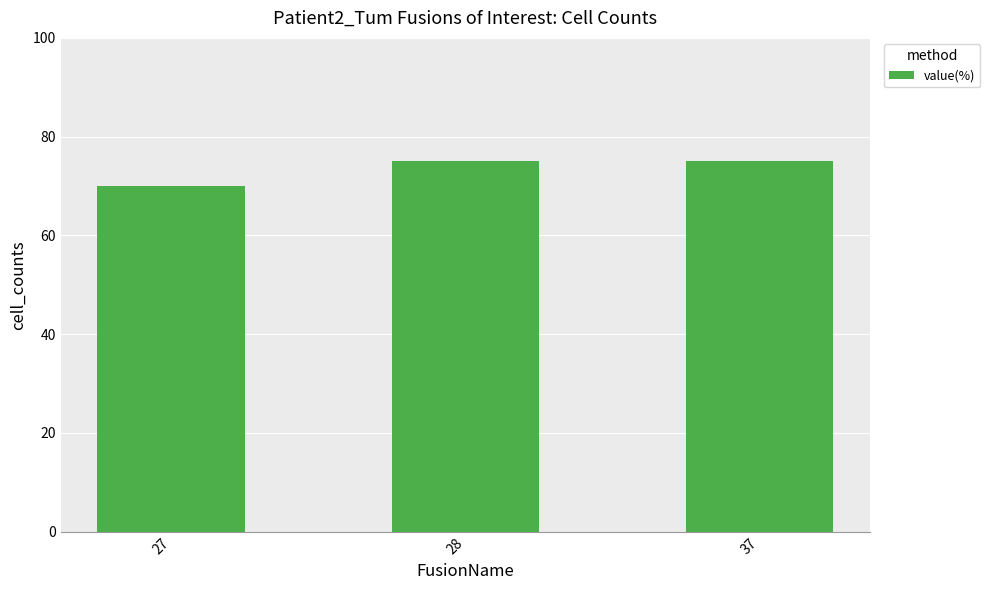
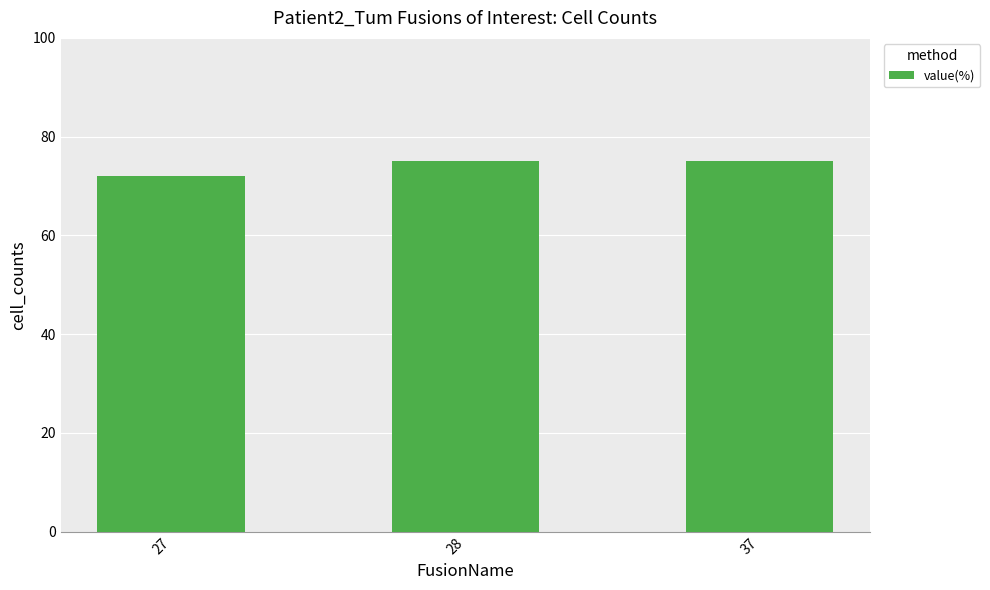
27: 70 -> 72
